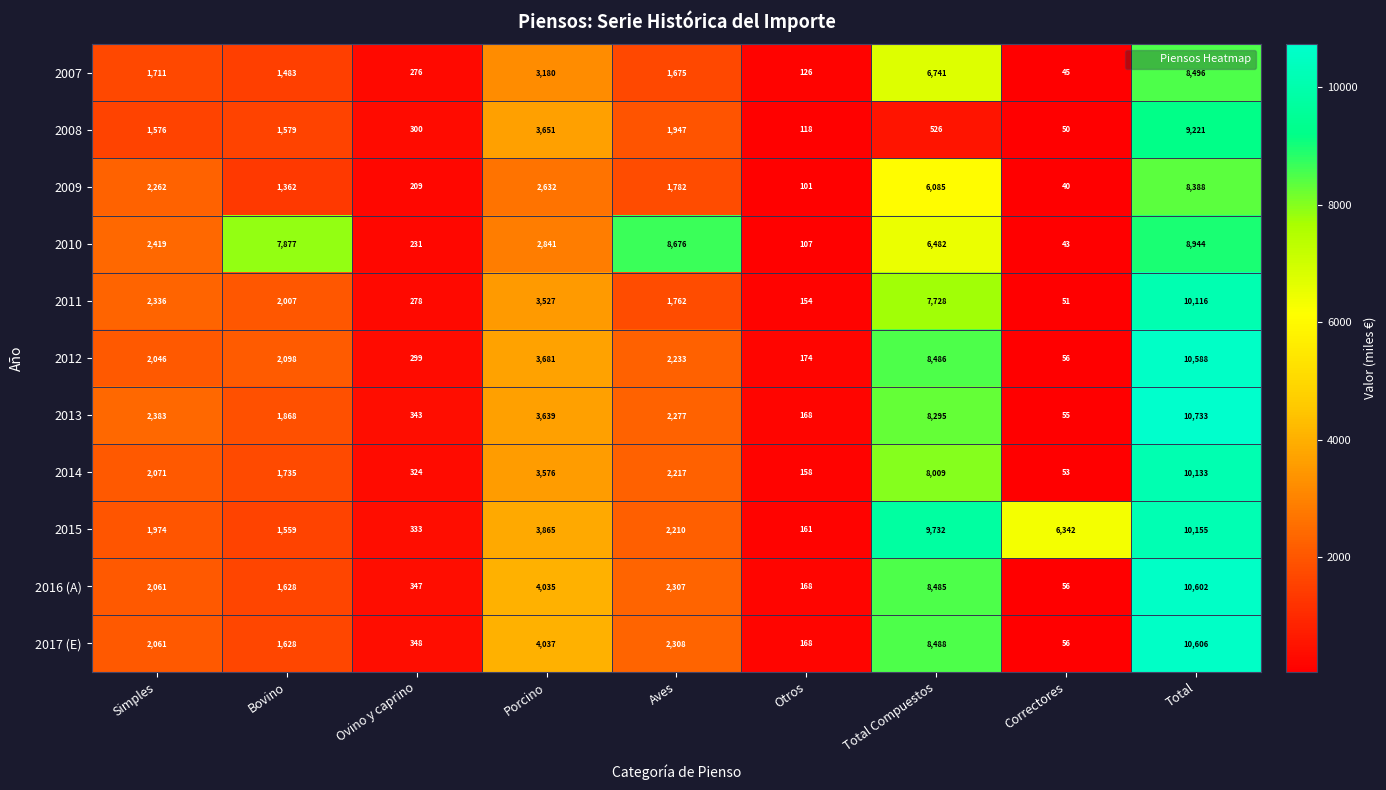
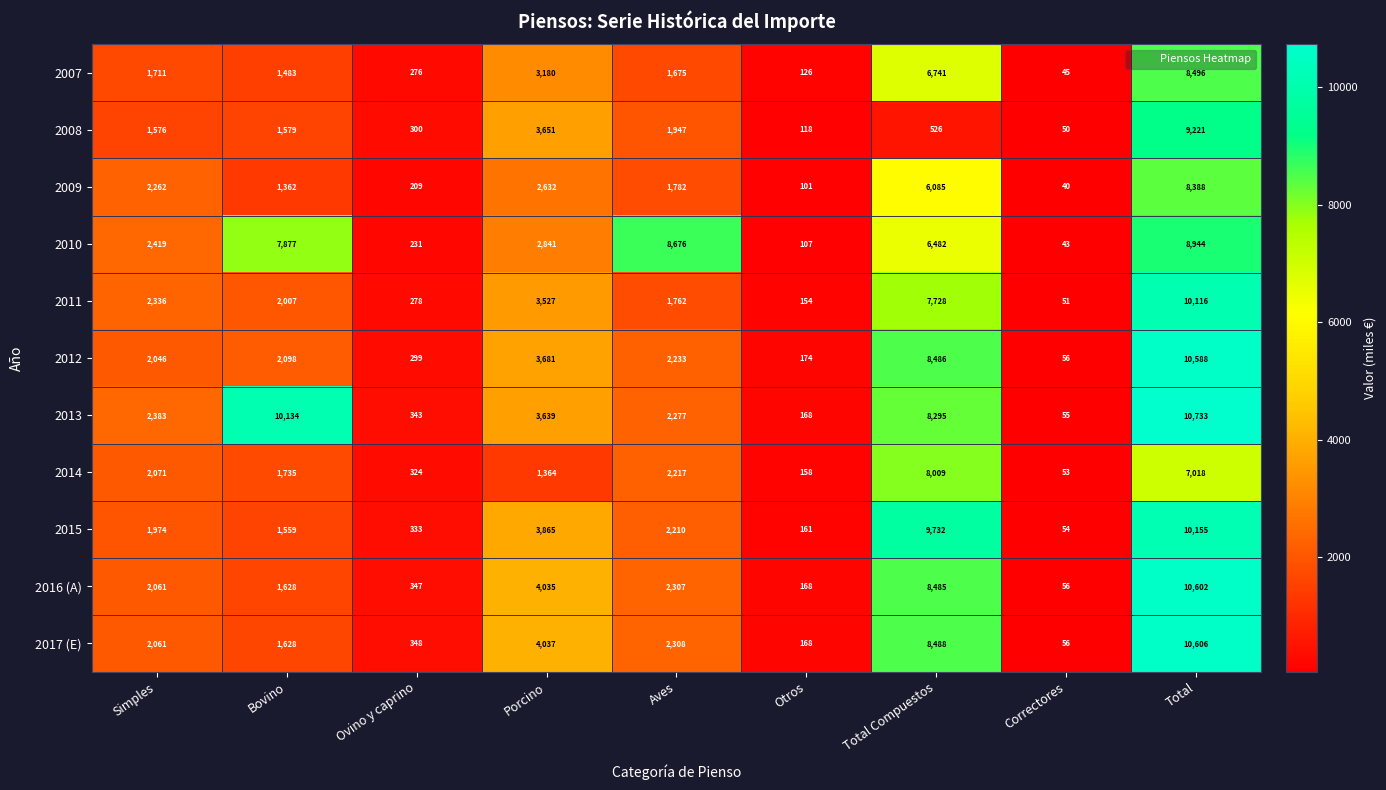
2013, Bovino: 1,868 -> 10,134
2014, Porcino: 3,576 -> 1,364
2014, Total: 10,133 -> 7,018
2015, Correctores: 6,342 -> 54
